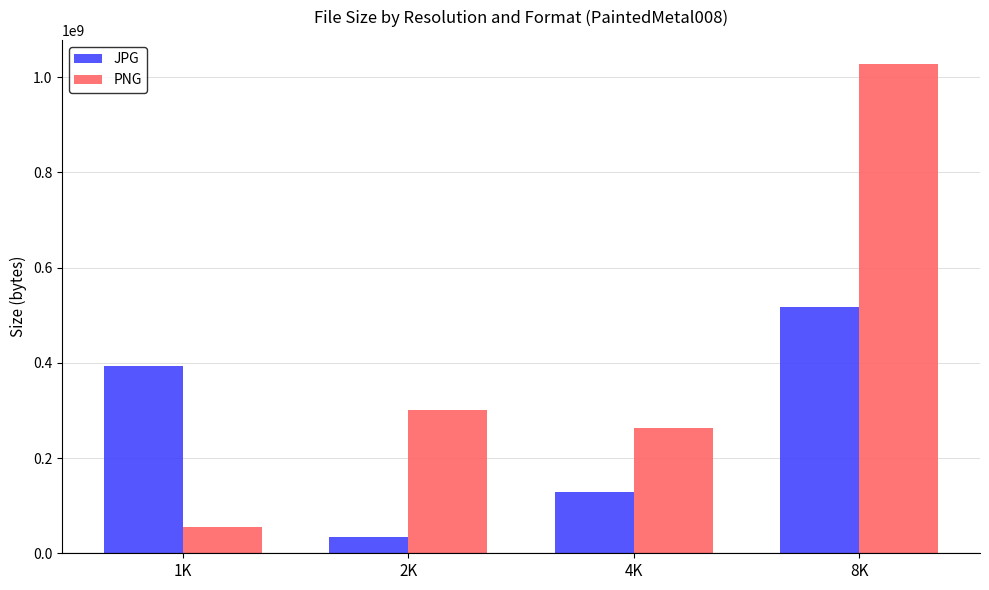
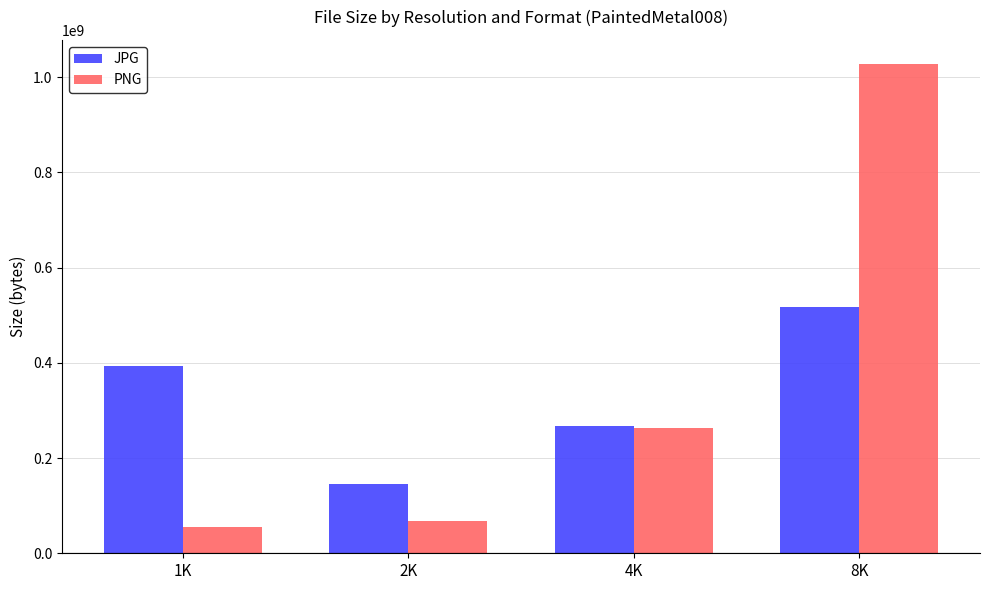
JPG, 2K: 30000000 -> 150000000
PNG, 2K: 300000000 -> 70000000
JPG, 4K: 130000000 -> 270000000
